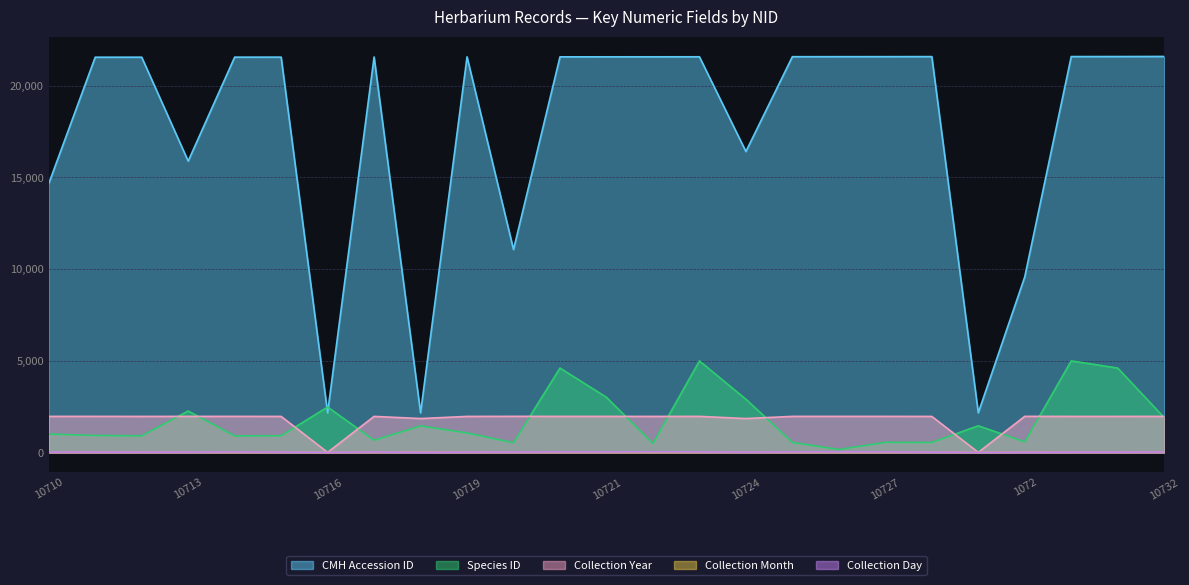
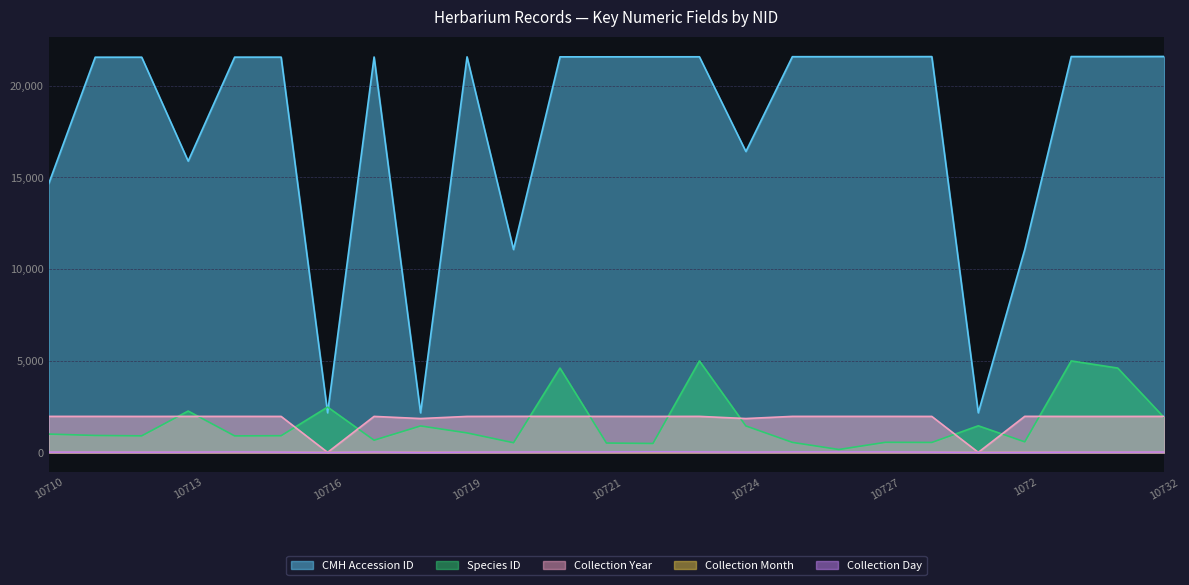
Species ID, 10721: 3,000 -> 500
Species ID, 10724: 2,900 -> 1,400
CMH Accession ID, 1072: 9,600 -> 11,100
